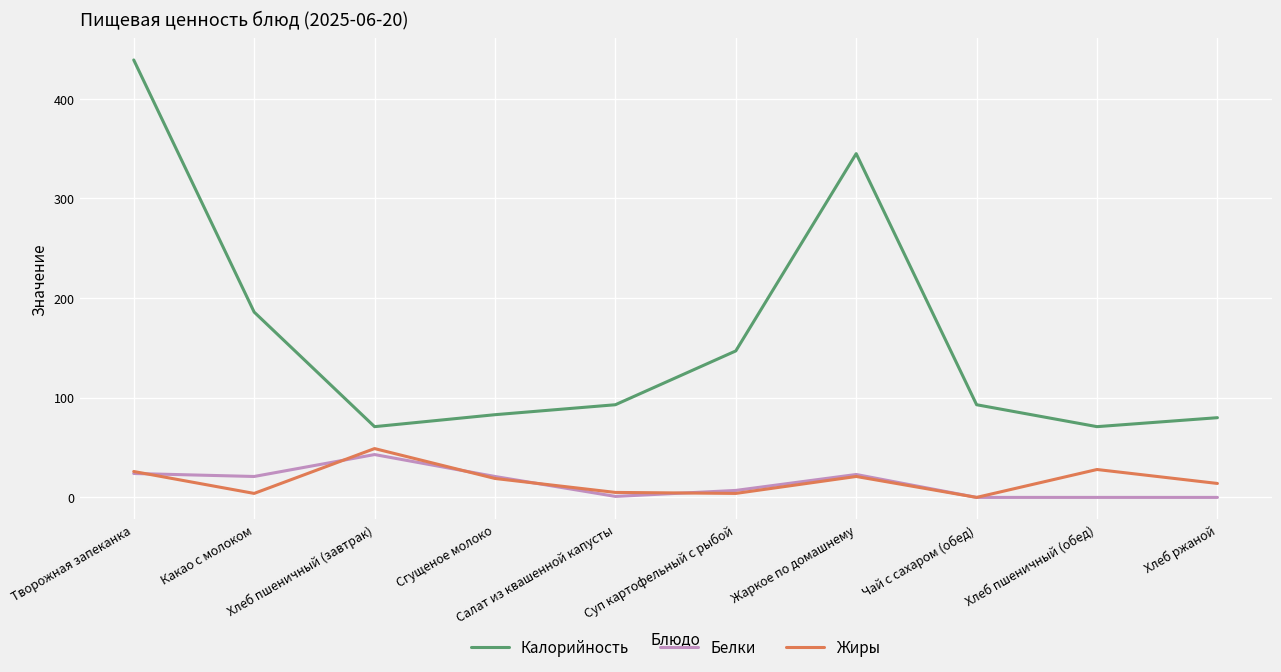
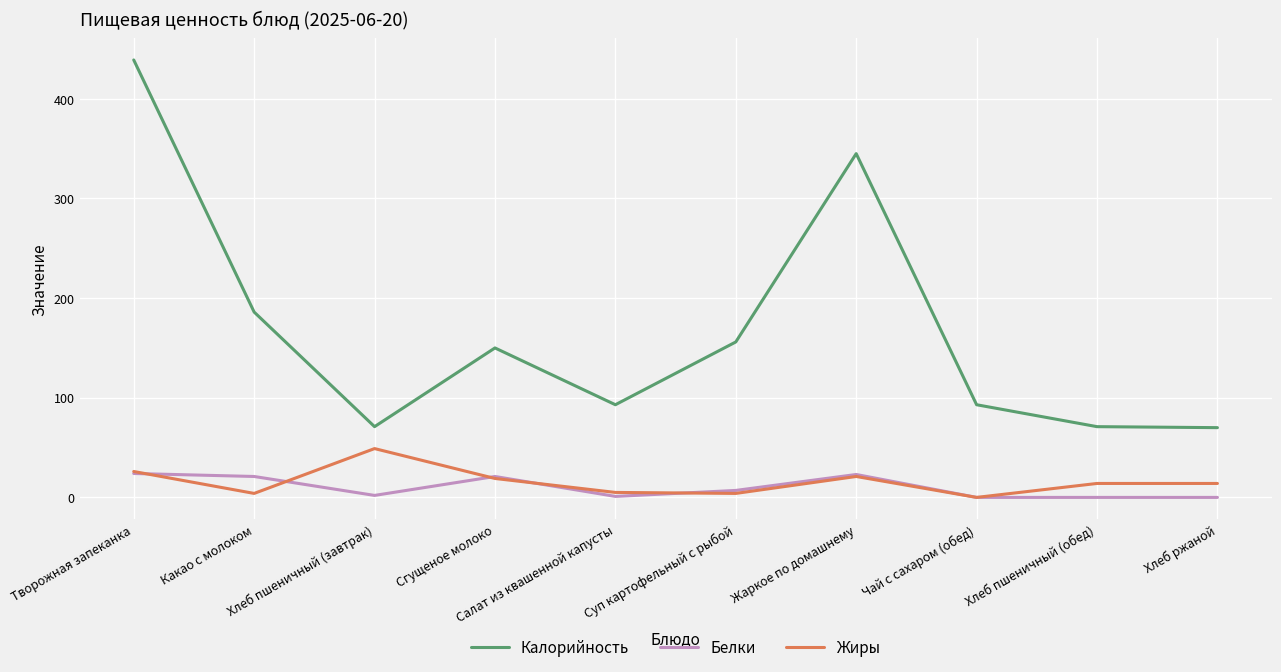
Белки, Хлеб пшеничный (завтрак): 40 -> 0
Калорийность, Сгущеное молоко: 80 -> 150
Калорийность, Суп картофельный с рыбой: 150 -> 160
Жиры, Хлеб пшеничный (обед): 30 -> 10
Калорийность, Хлеб ржаной: 80 -> 70
